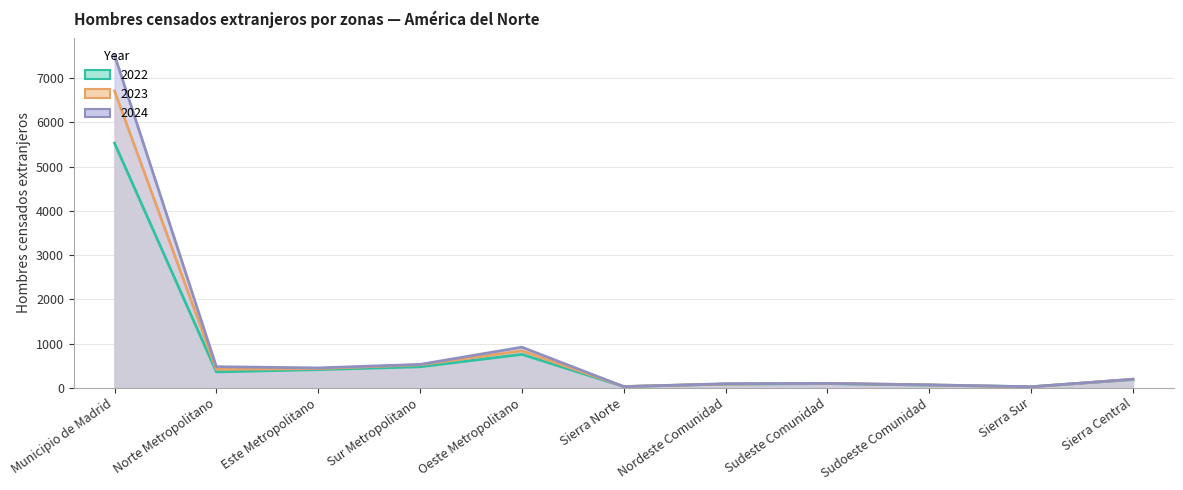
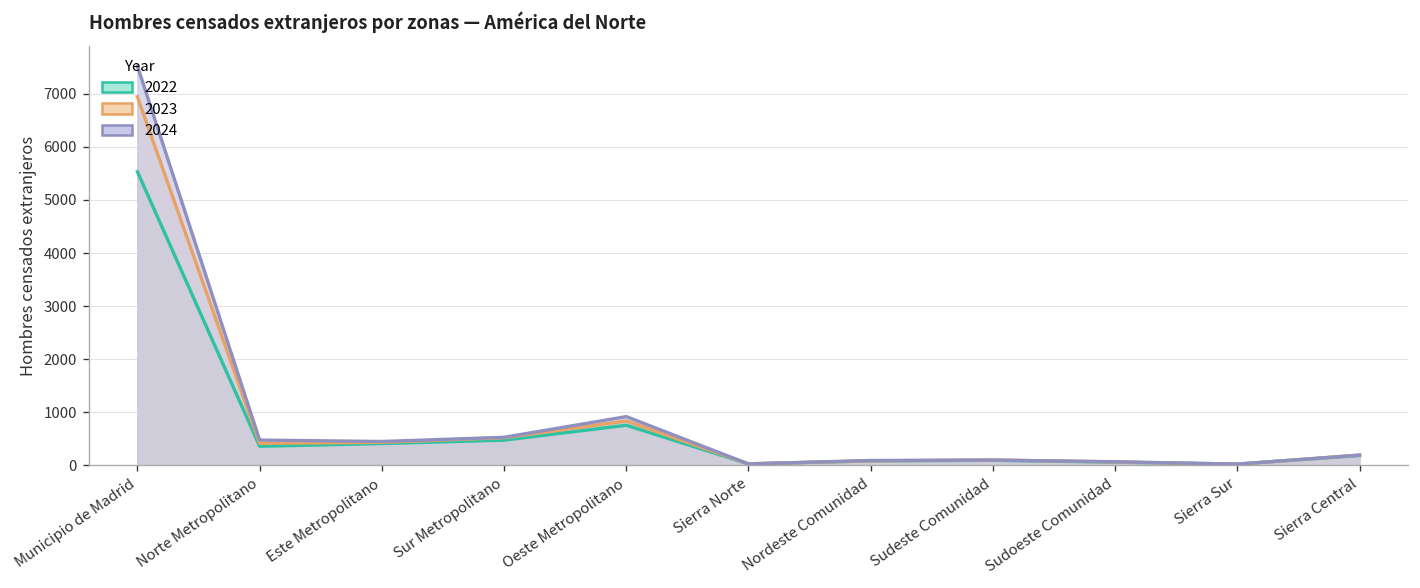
2023, Municipio de Madrid: 6700 -> 6900
